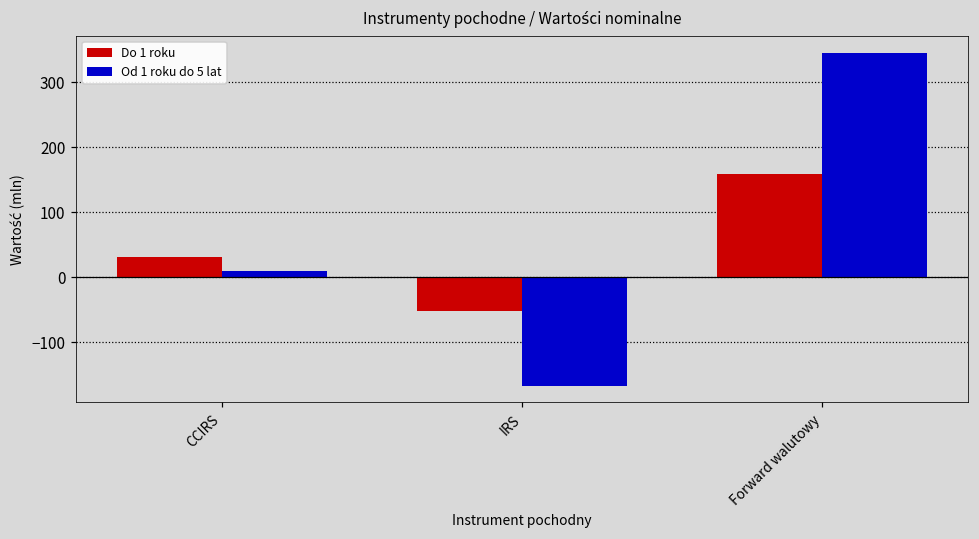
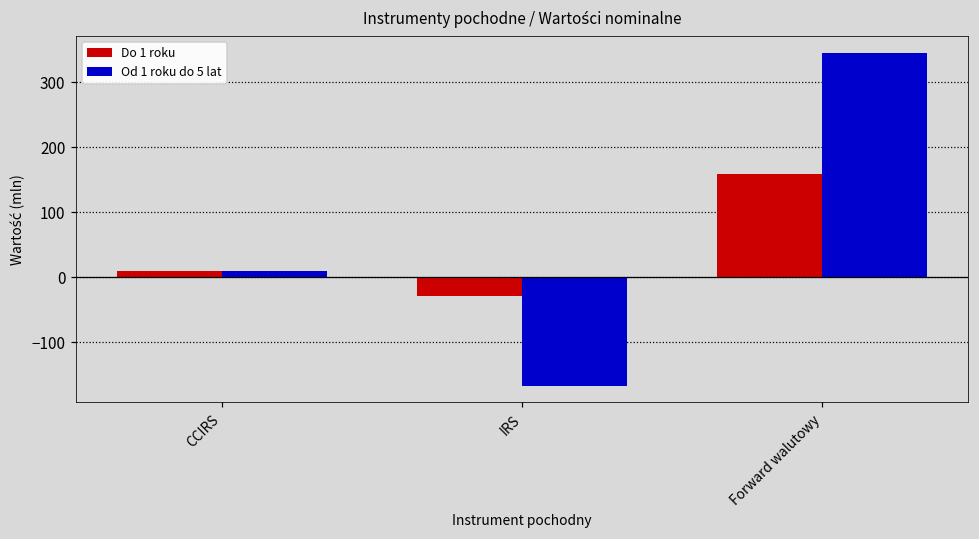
Do 1 roku, CCIRS: 30 -> 10
Do 1 roku, IRS: -50 -> -30
